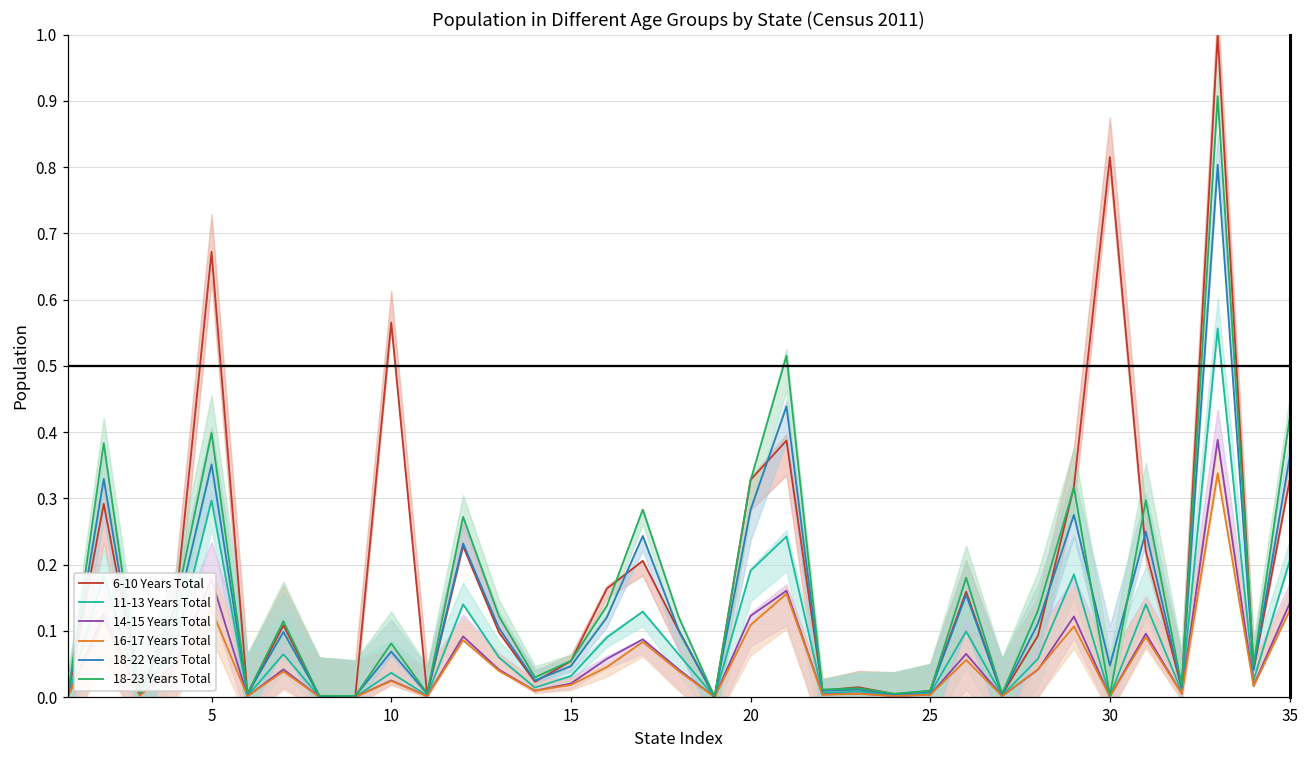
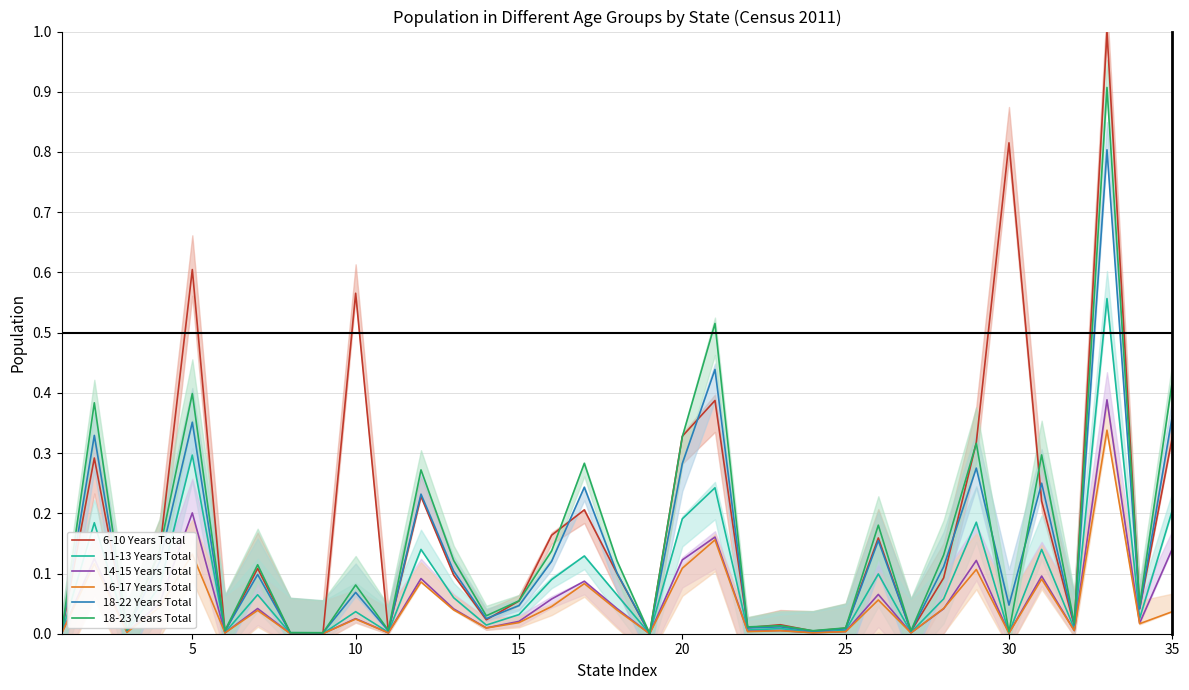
6-10 Years Total, 5: 0.67 -> 0.60
14-15 Years Total, 5: 0.18 -> 0.20
16-17 Years Total, 35: 0.13 -> 0.04
